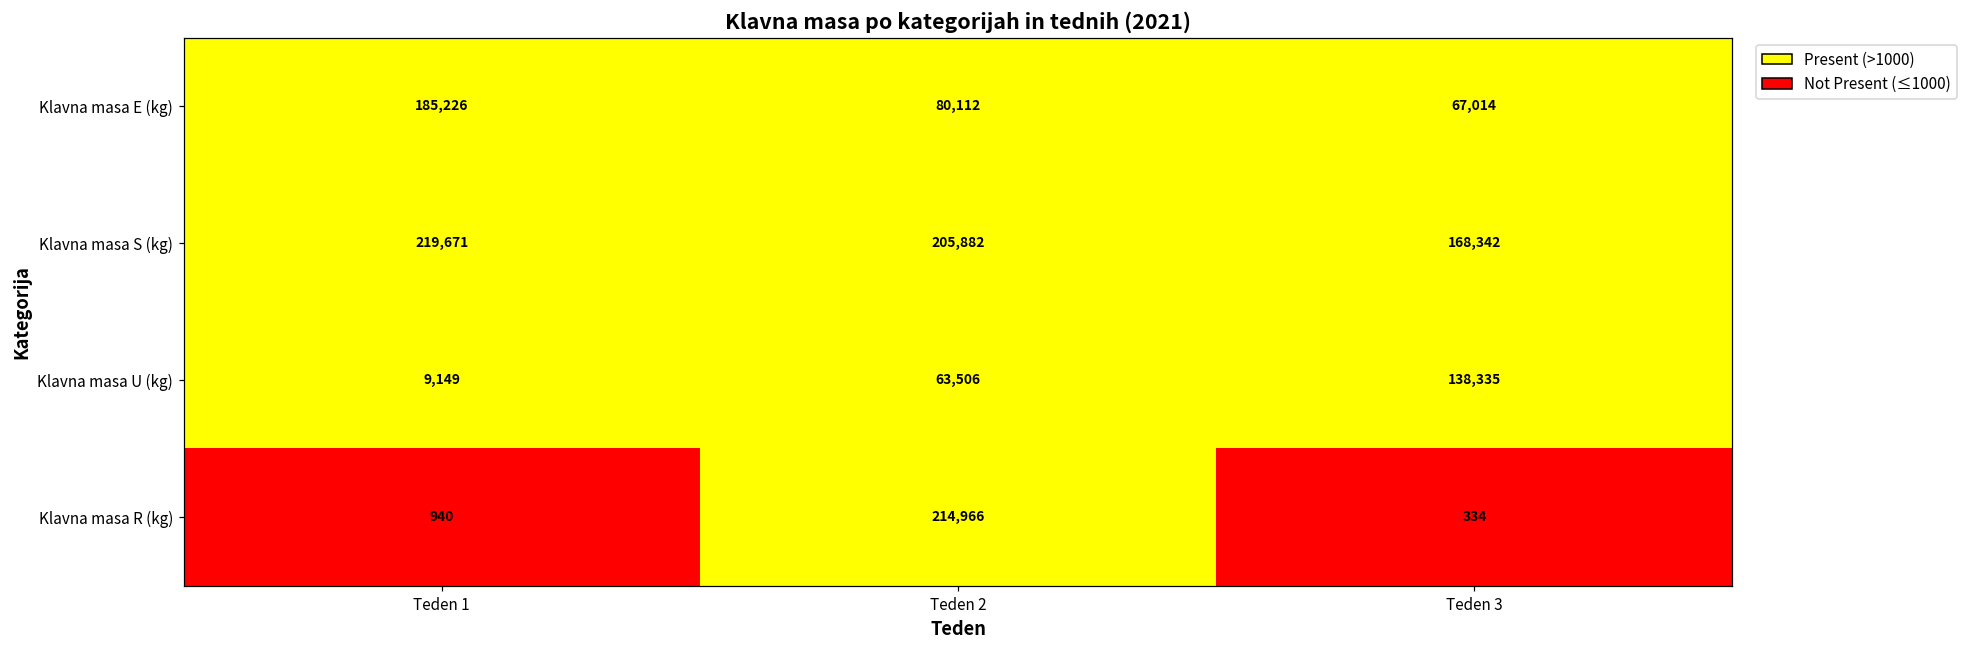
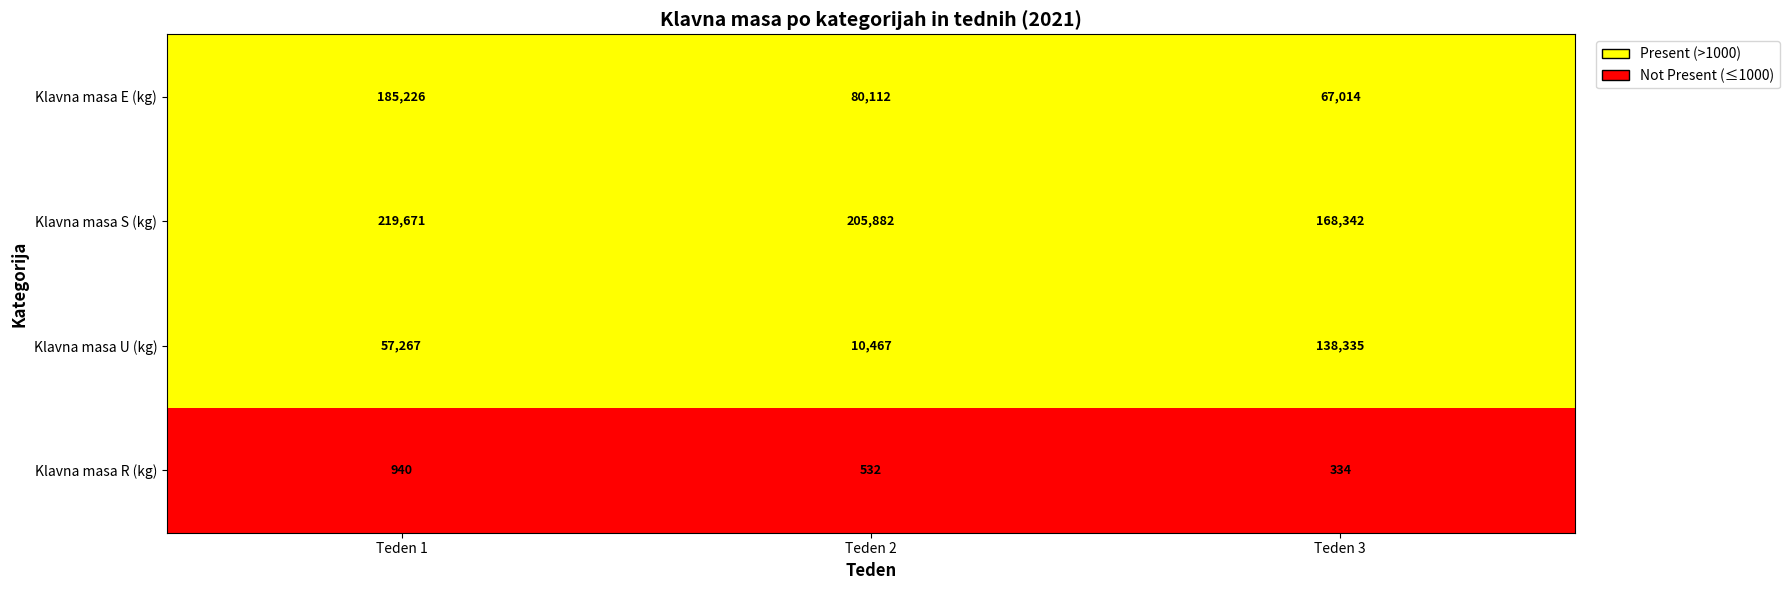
Klavna masa U (kg), Teden 1: 9,149 -> 57,267
Klavna masa U (kg), Teden 2: 63,506 -> 10,467
Klavna masa R (kg), Teden 2: 214,966 -> 532
